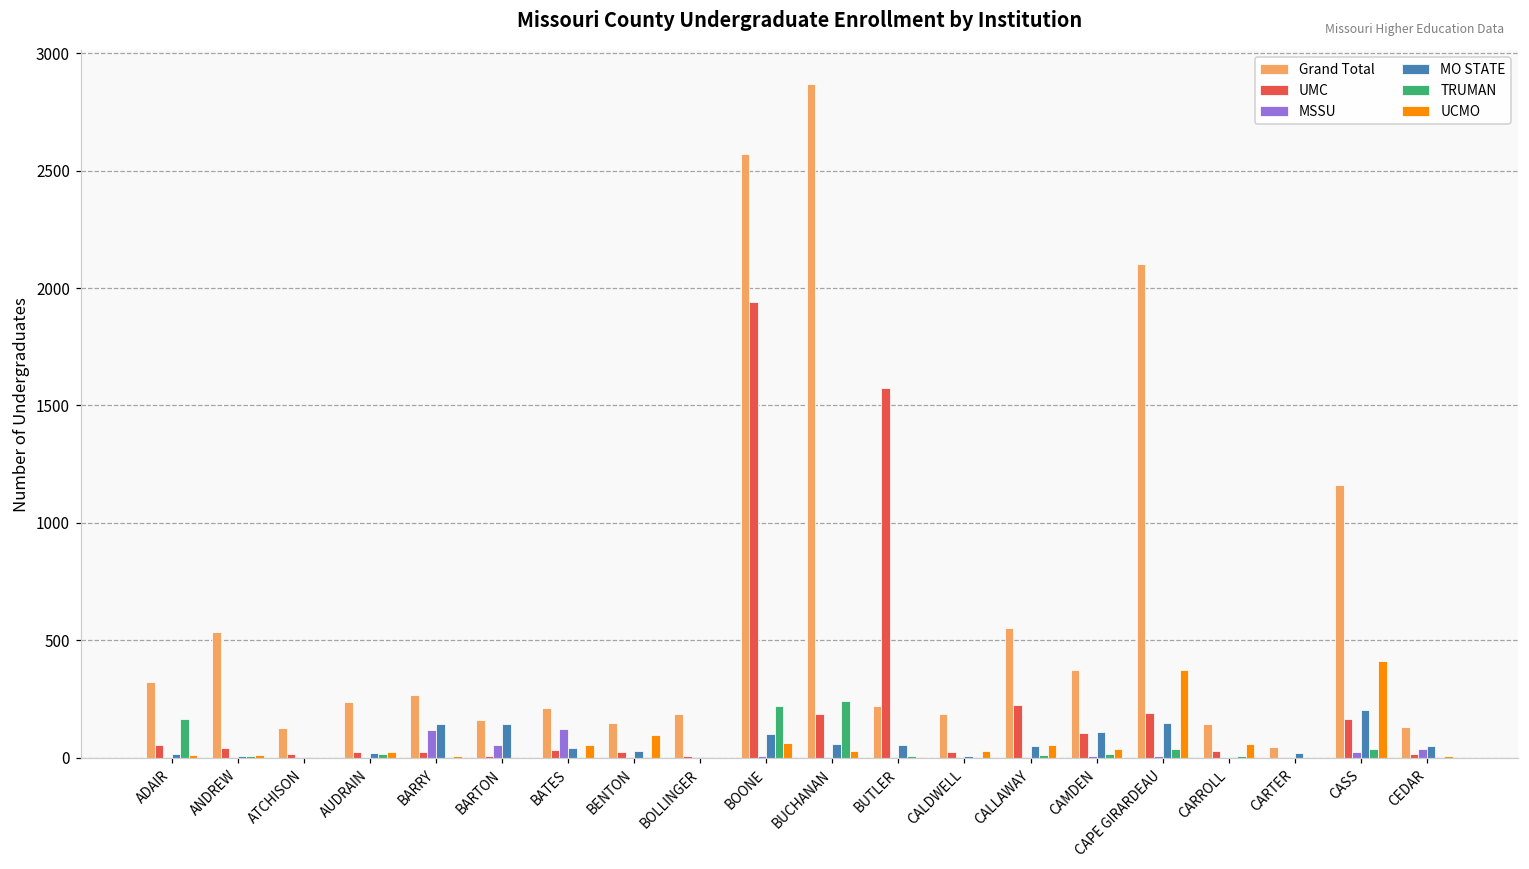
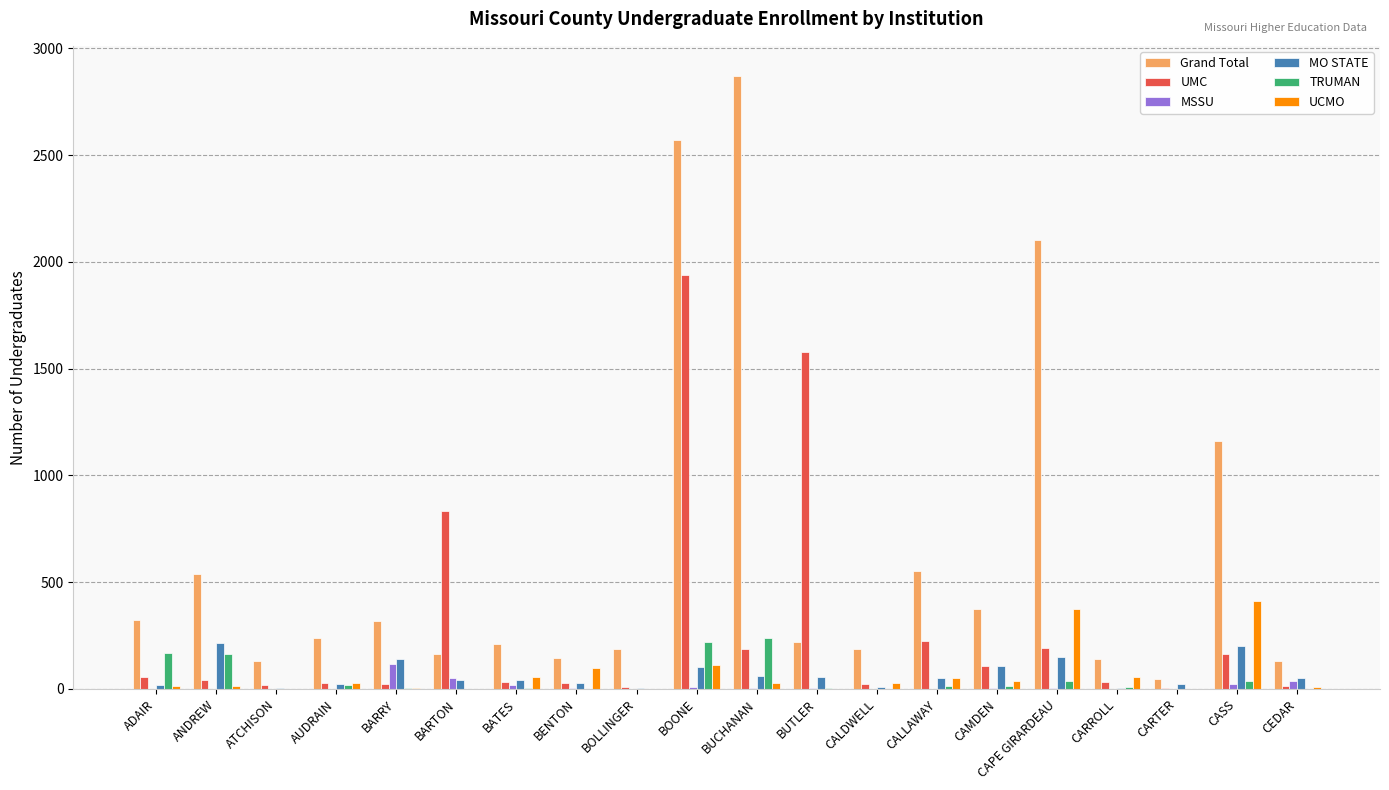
MO STATE, ANDREW: 10 -> 210
TRUMAN, ANDREW: 10 -> 160
Grand Total, BARRY: 270 -> 320
UMC, BARTON: 10 -> 830
MO STATE, BARTON: 140 -> 40
MSSU, BATES: 120 -> 20
UCMO, BOONE: 70 -> 110
